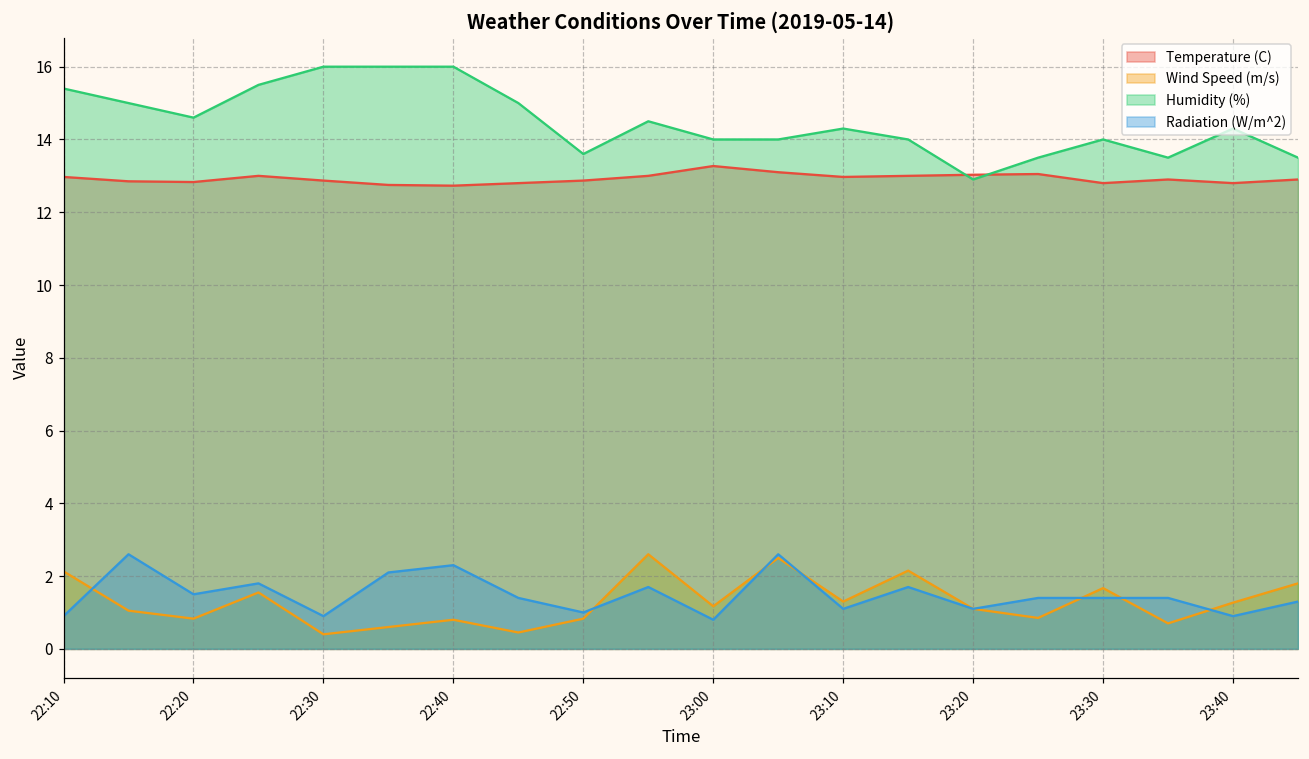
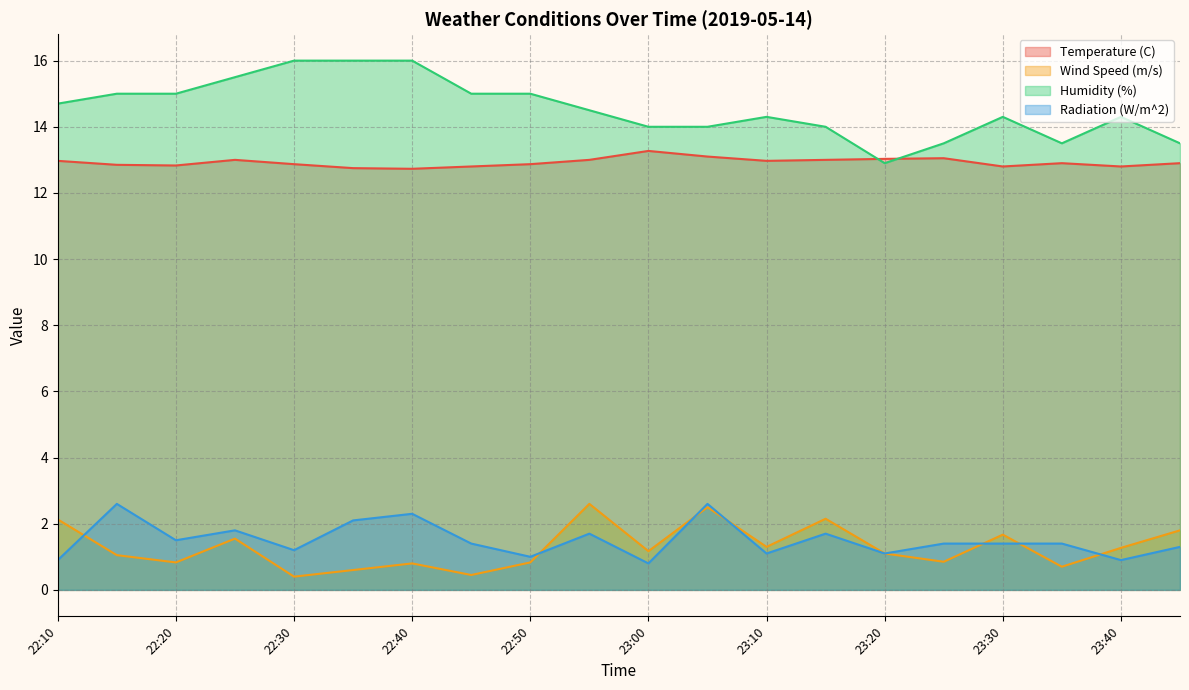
Humidity (%), 22:10: 15.4 -> 14.7
Humidity (%), 22:20: 14.6 -> 15.0
Radiation (W/m^2), 22:30: 0.9 -> 1.2
Humidity (%), 22:50: 13.6 -> 15.0
Humidity (%), 23:30: 14.0 -> 14.3
